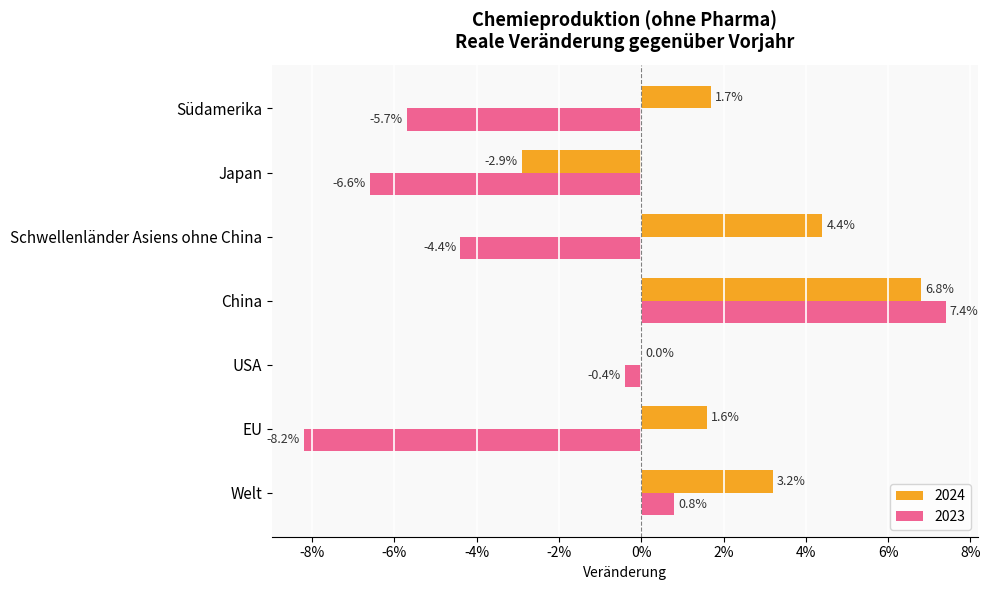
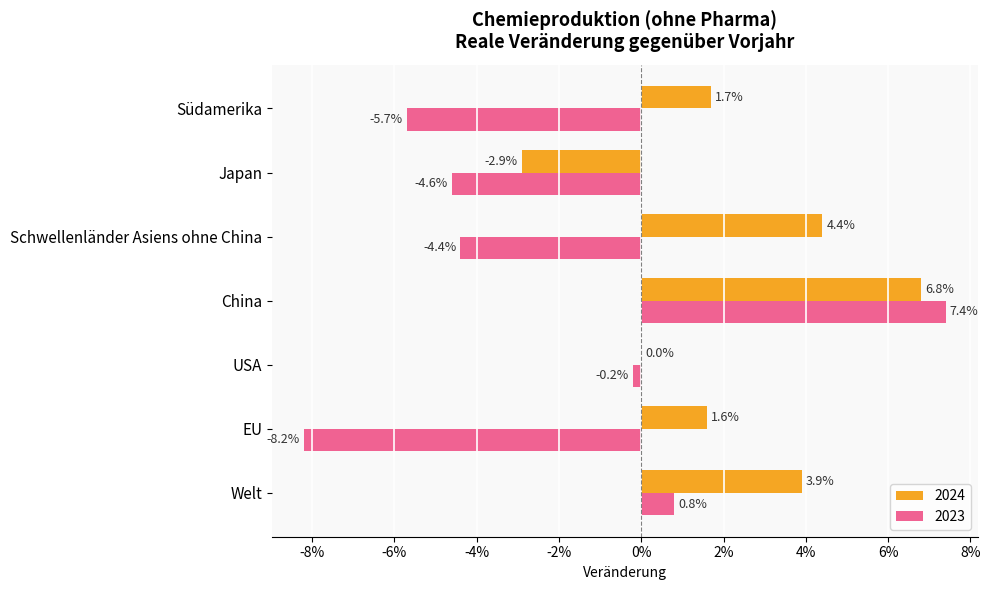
2023, Japan: -6.6% -> -4.6%
2023, USA: -0.4% -> -0.2%
2024, Welt: 3.2% -> 3.9%
